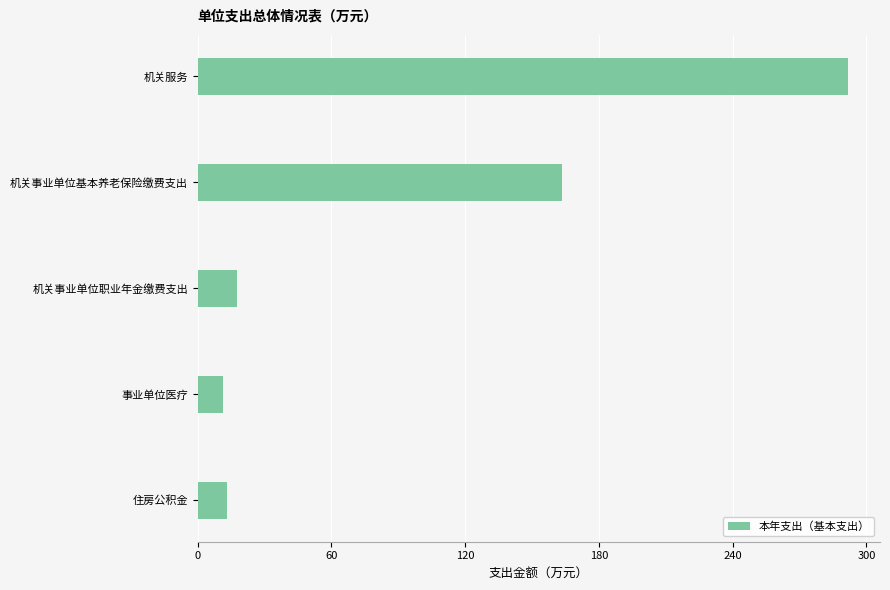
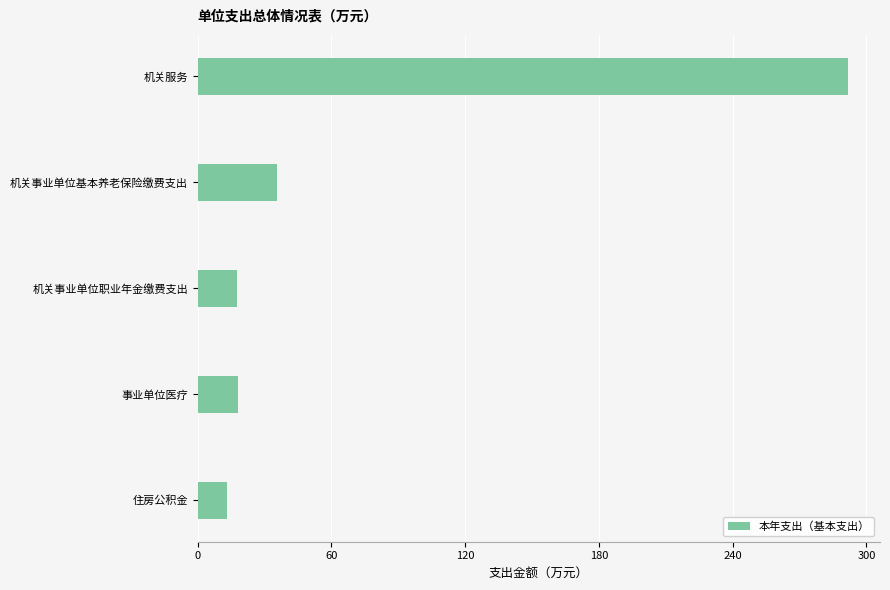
机关事业单位基本养老保险缴费支出: 164 -> 35
事业单位医疗: 12 -> 18
